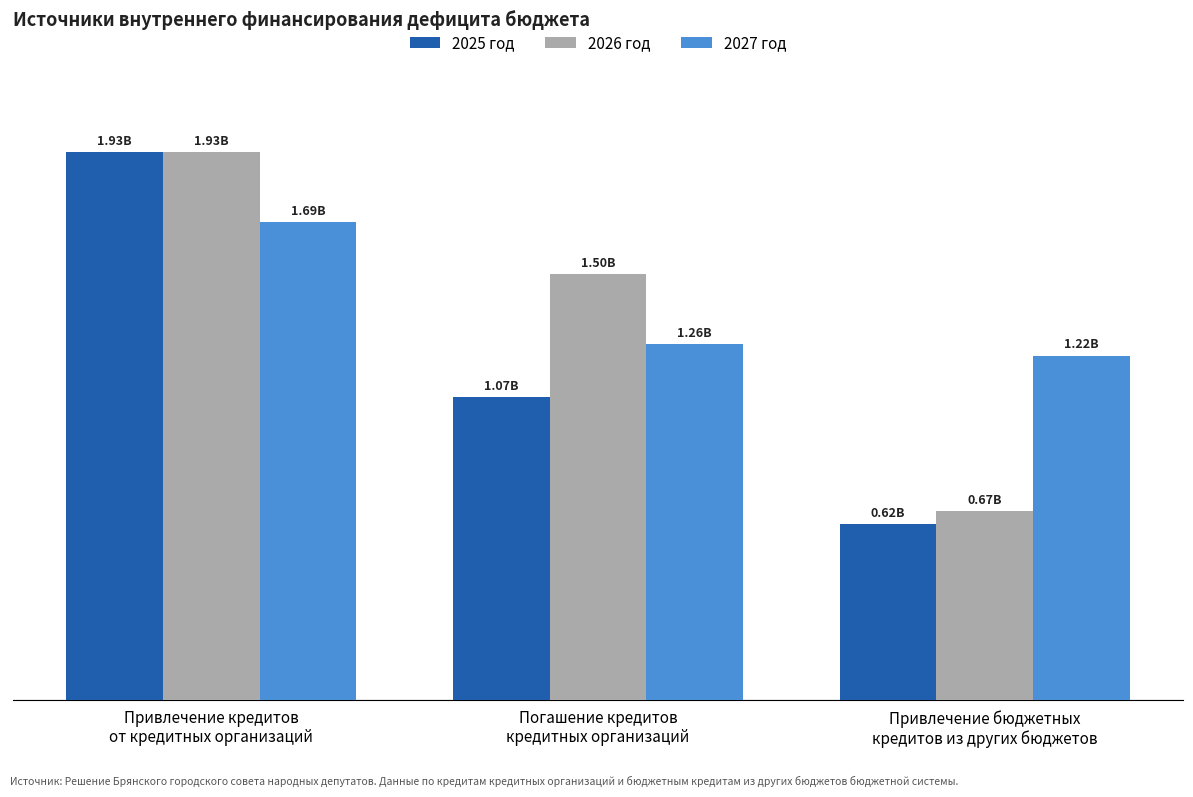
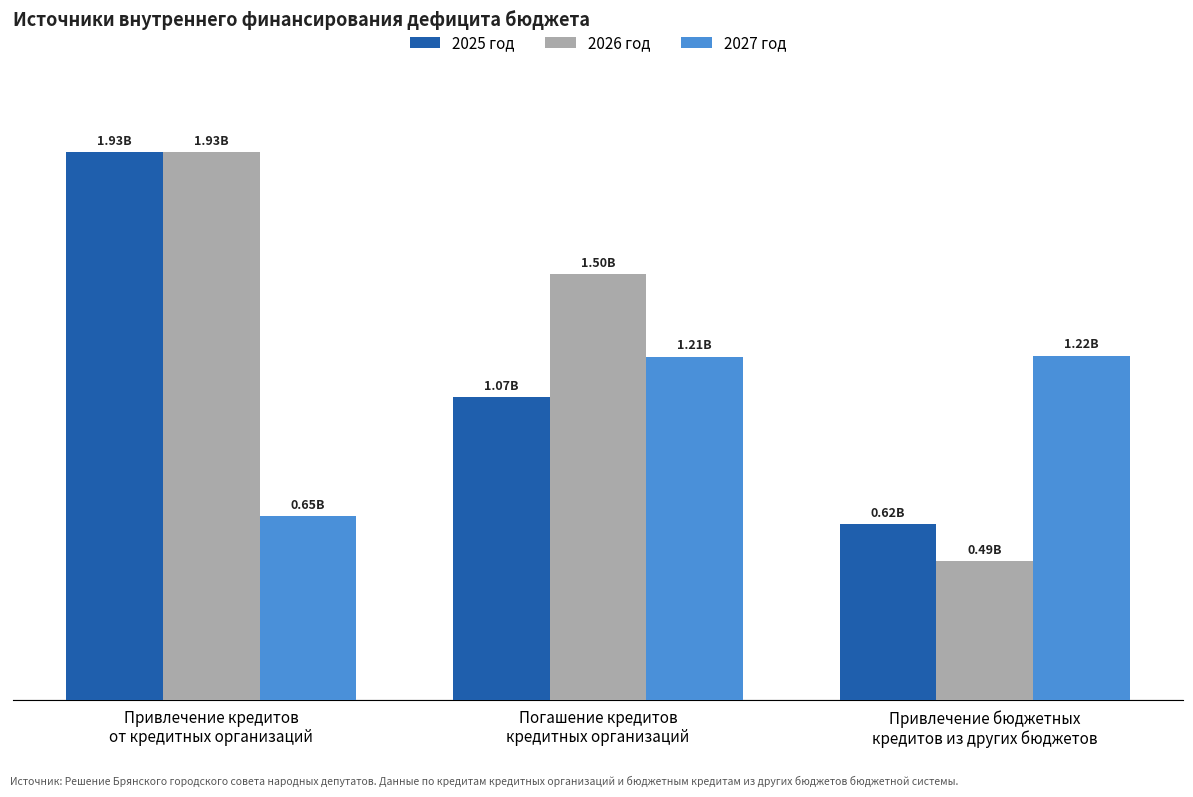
2027 год, Привлечение кредитов от кредитных организаций: 1.69B -> 0.65B
2027 год, Погашение кредитов кредитных организаций: 1.26B -> 1.21B
2026 год, Привлечение бюджетных кредитов из других бюджетов: 0.67B -> 0.49B
